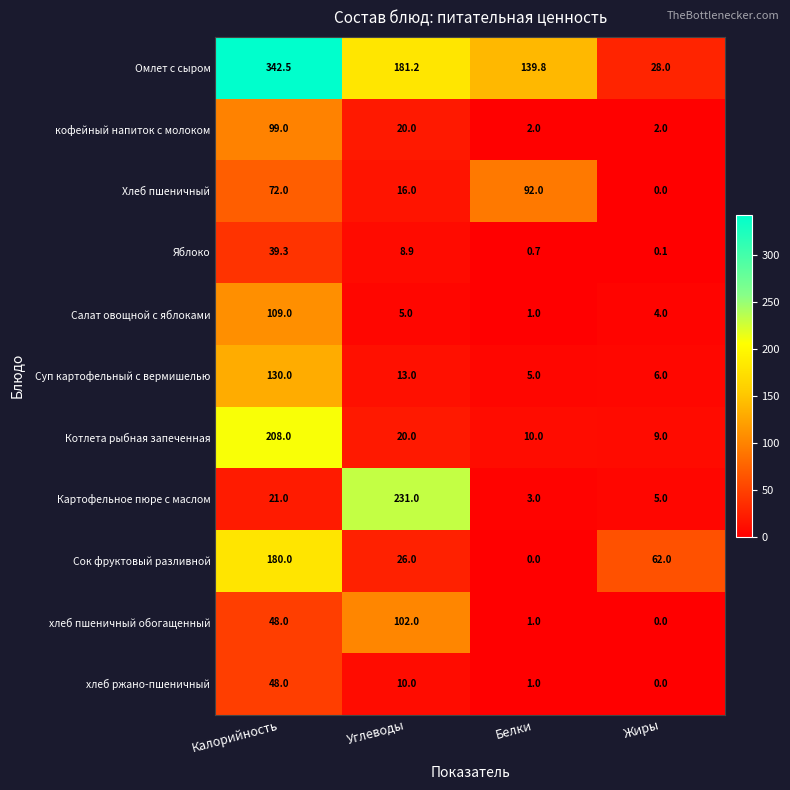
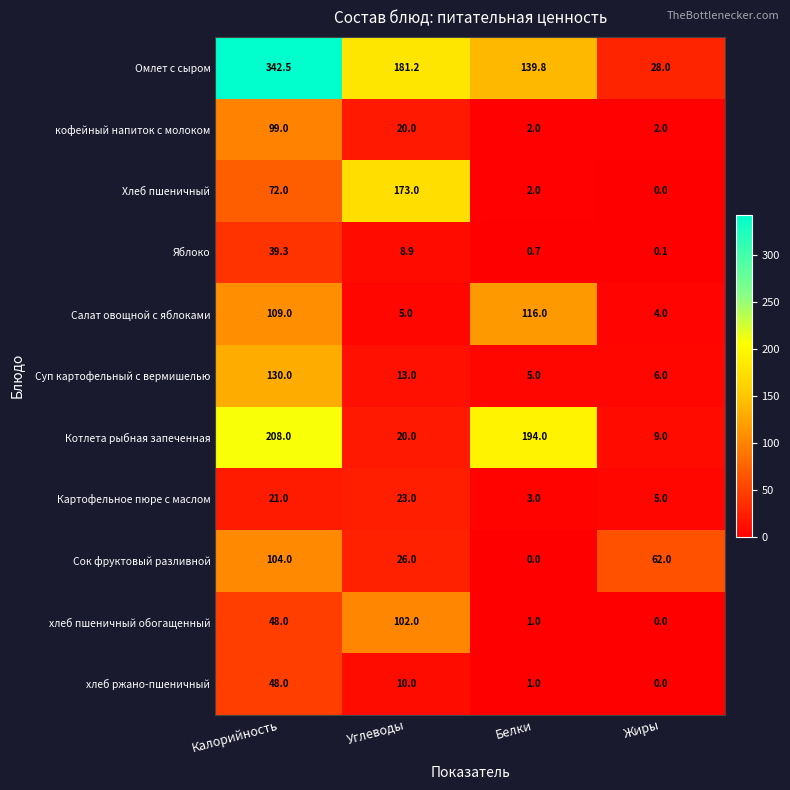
Хлеб пшеничный, Углеводы: 16.0 -> 173.0
Хлеб пшеничный, Белки: 92.0 -> 2.0
Салат овощной с яблоками, Белки: 1.0 -> 116.0
Котлета рыбная запеченная, Белки: 10.0 -> 194.0
Картофельное пюре с маслом, Углеводы: 231.0 -> 23.0
Сок фруктовый разливной, Калорийность: 180.0 -> 104.0
